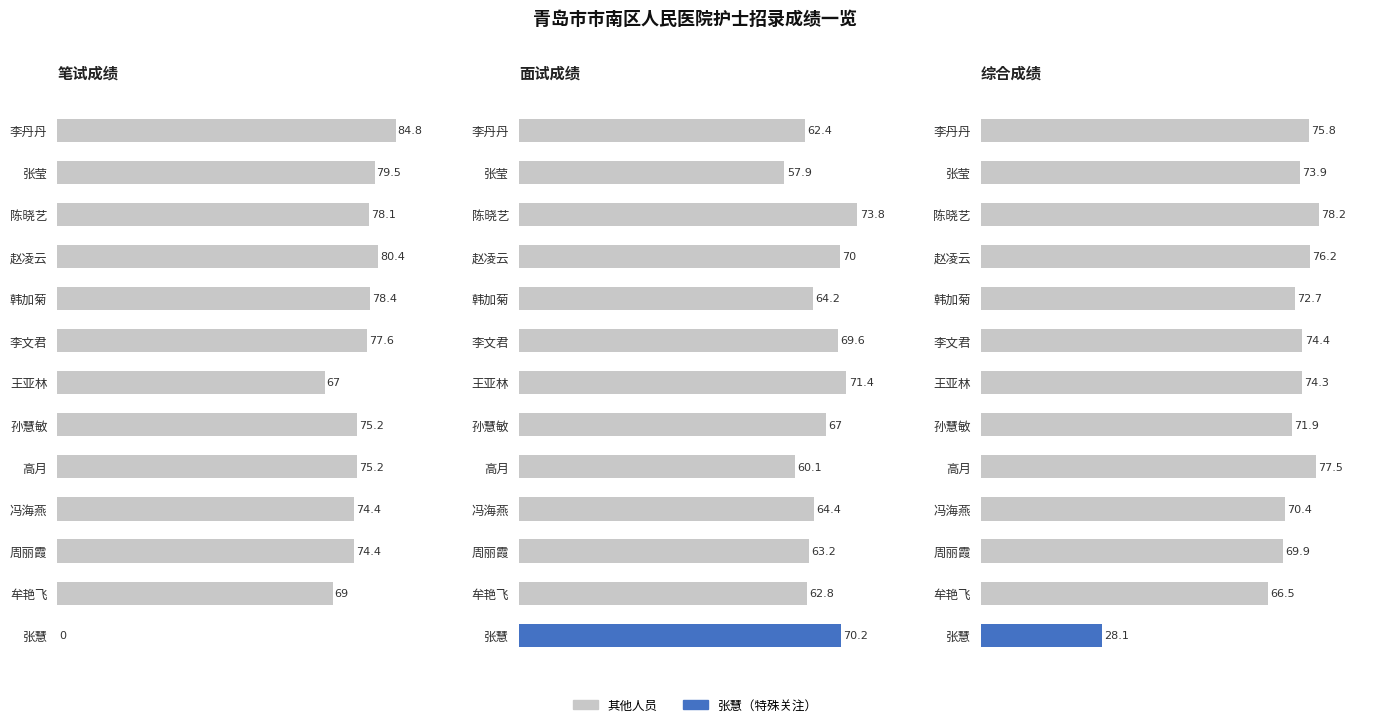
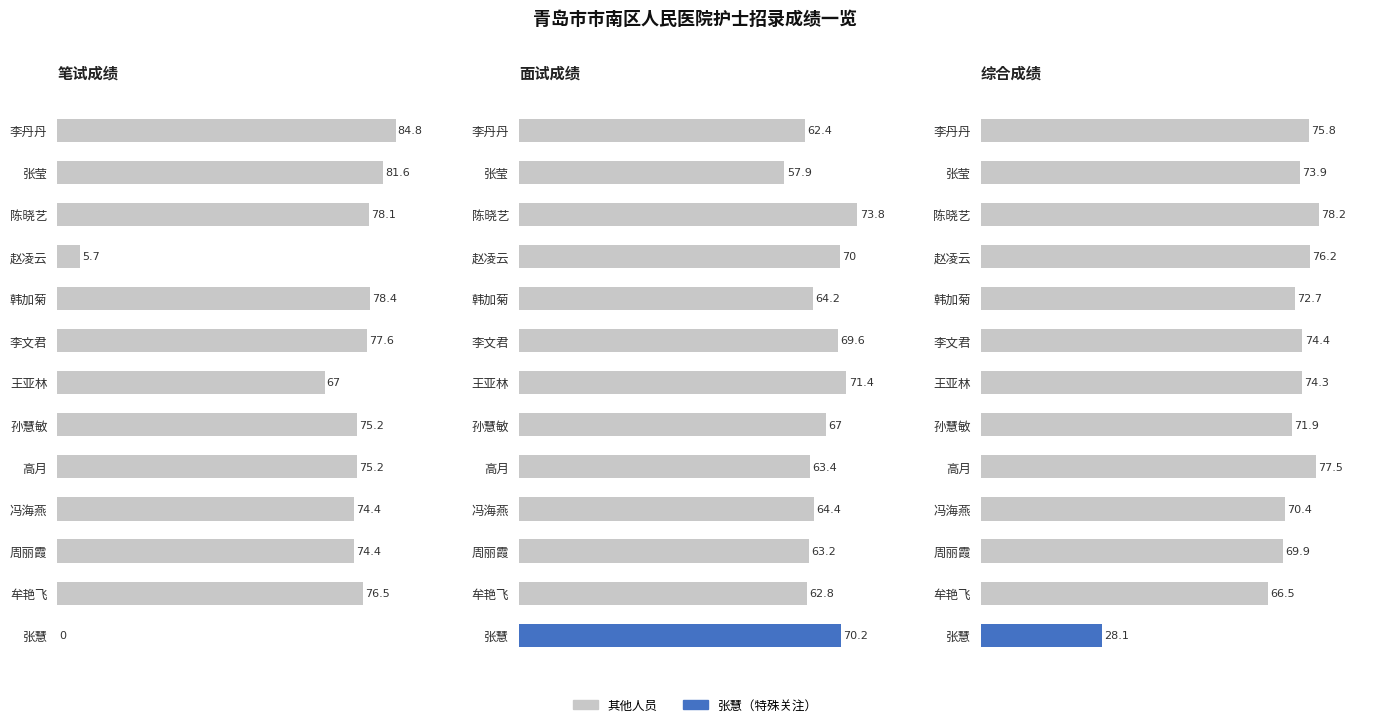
笔试成绩, 张莹: 79.5 -> 81.6
笔试成绩, 赵凌云: 80.4 -> 5.7
笔试成绩, 牟艳飞: 69 -> 76.5
面试成绩, 高月: 60.1 -> 63.4
